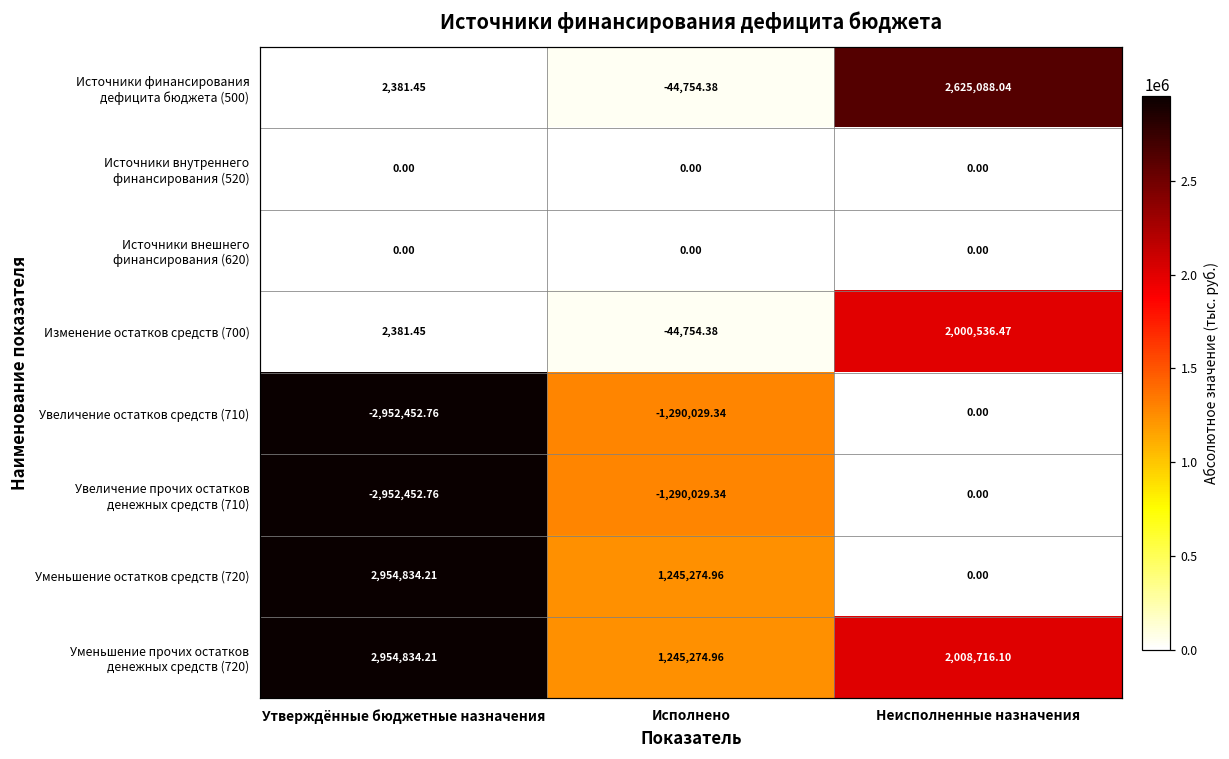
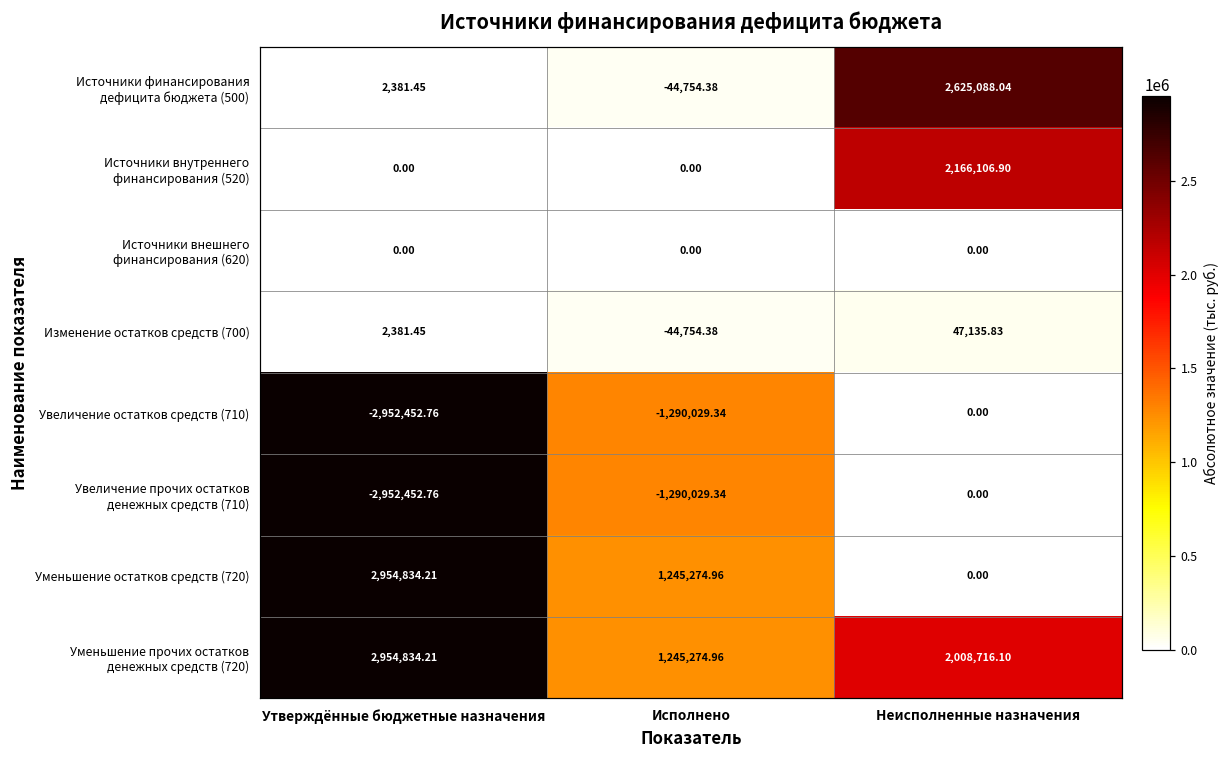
Источники внутреннего финансирования (520), Неисполненные назначения: 0.00 -> 2,166,106.90
Изменение остатков средств (700), Неисполненные назначения: 2,000,536.47 -> 47,135.83
